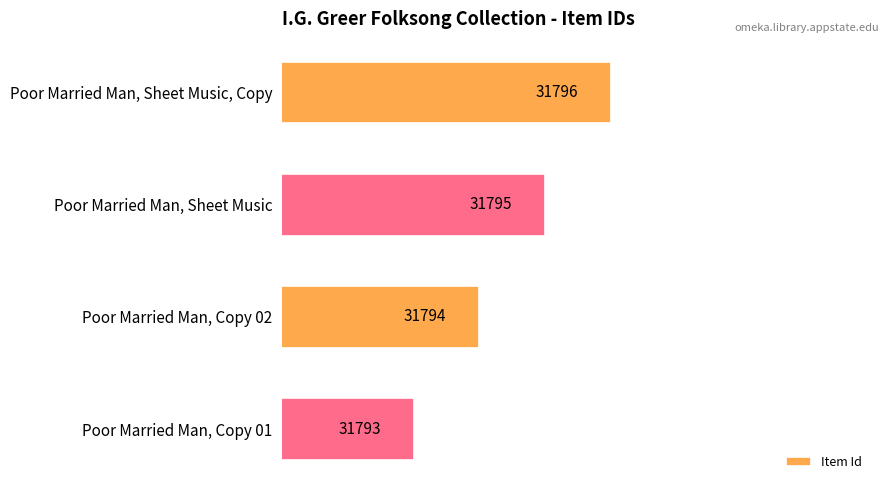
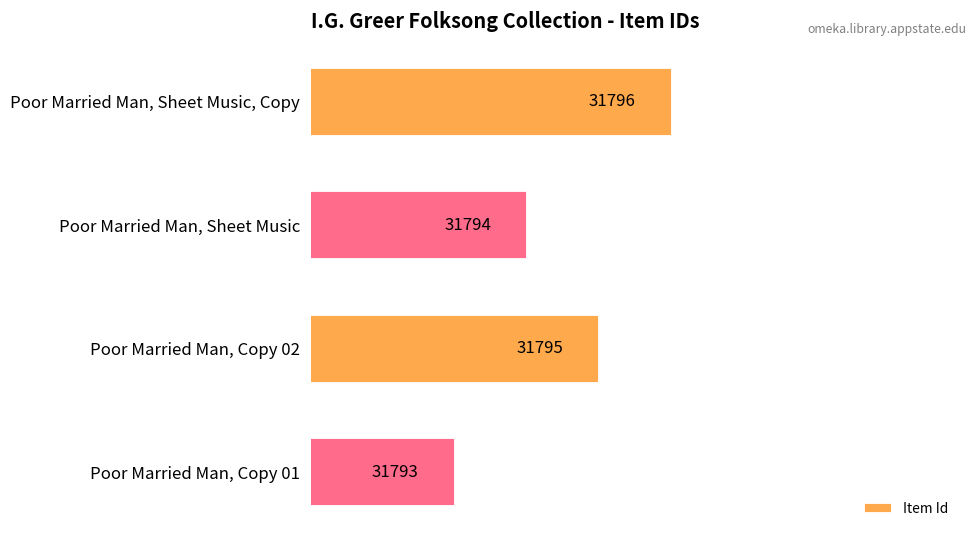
Poor Married Man, Sheet Music: 31795 -> 31794
Poor Married Man, Copy 02: 31794 -> 31795
